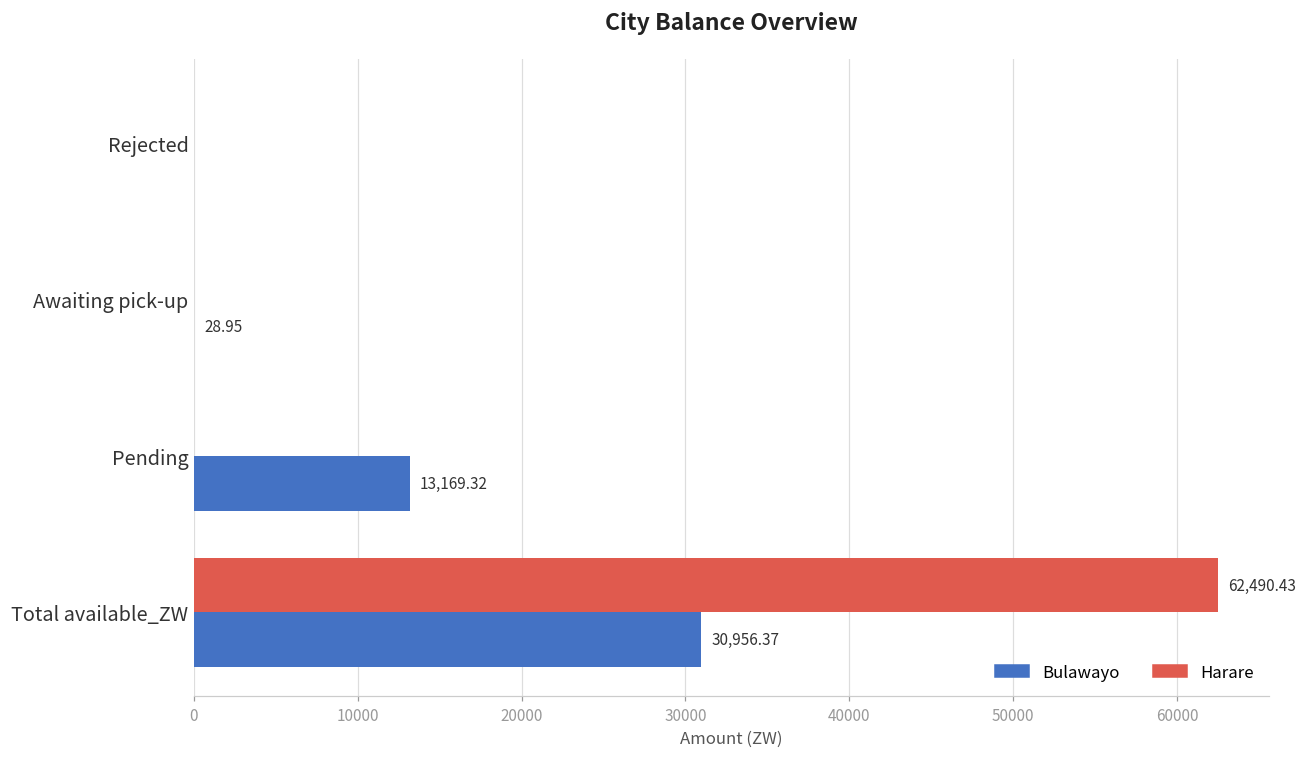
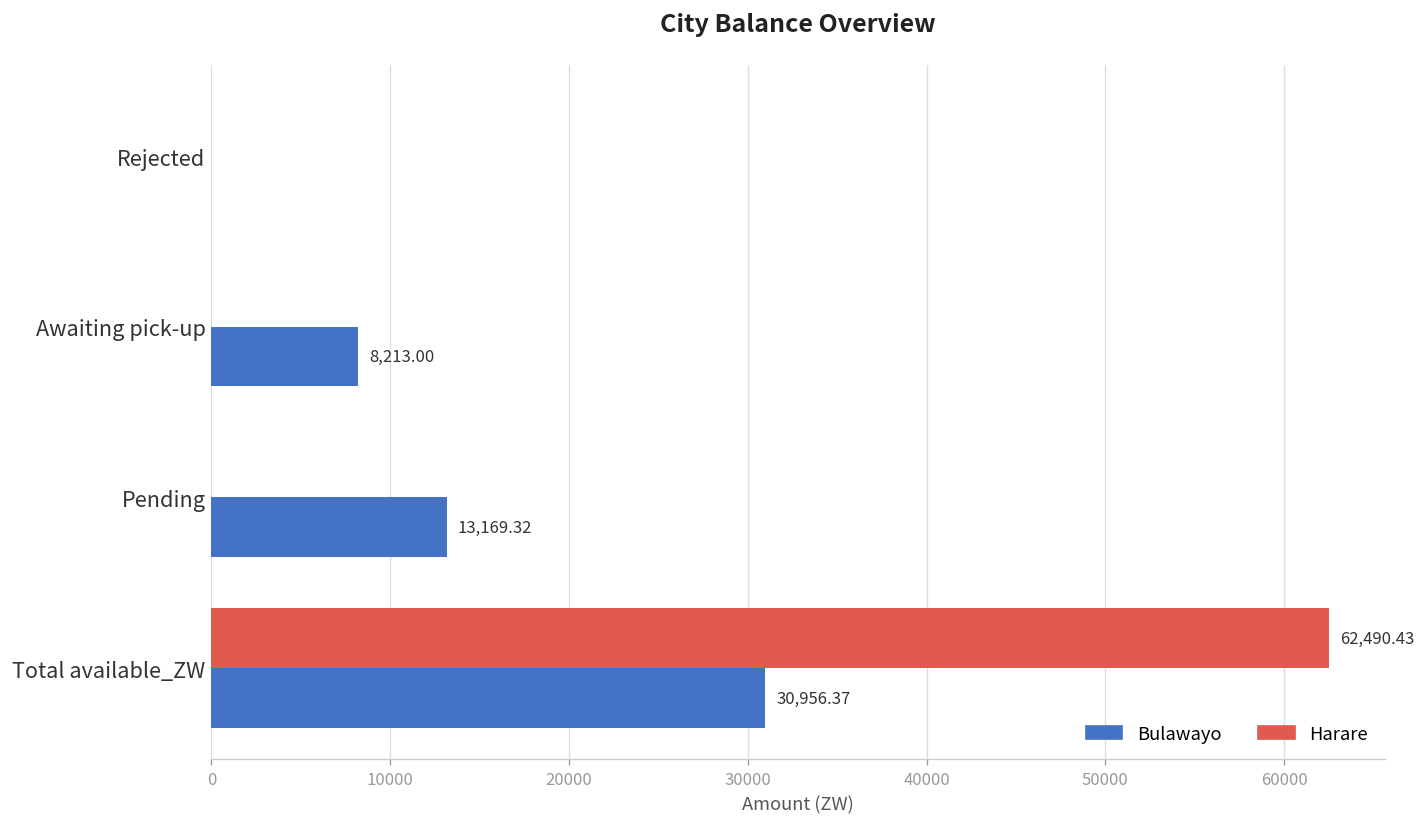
Bulawayo, Awaiting pick-up: 28.95 -> 8,213.00
